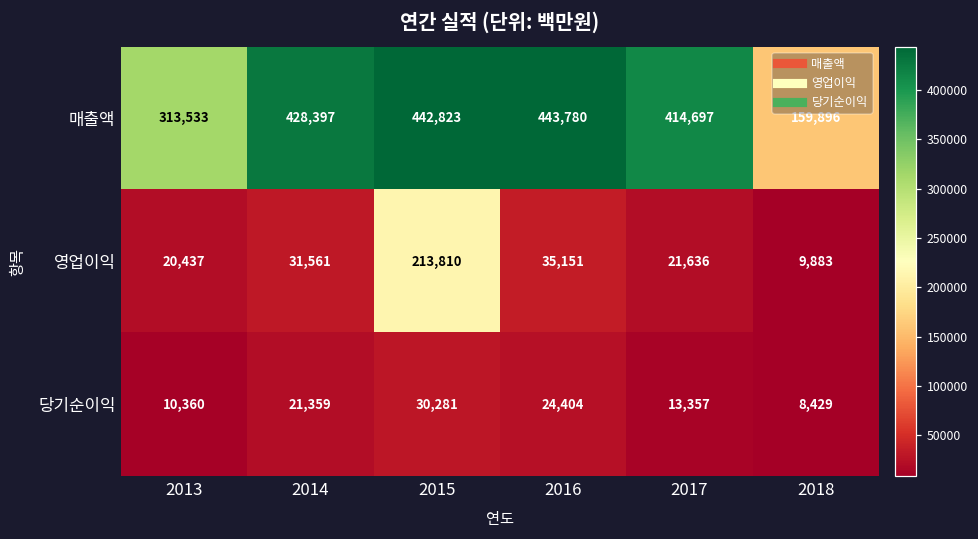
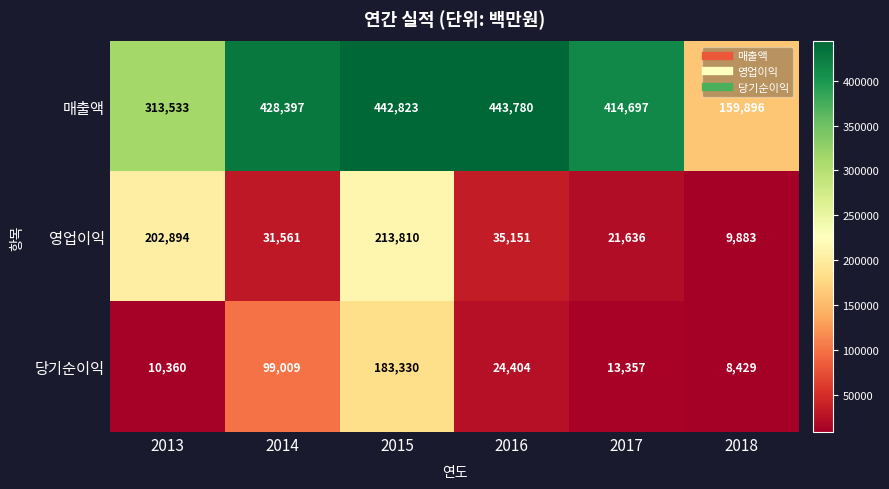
영업이익, 2013: 20,437 -> 202,894
당기순이익, 2014: 21,359 -> 99,009
당기순이익, 2015: 30,281 -> 183,330
